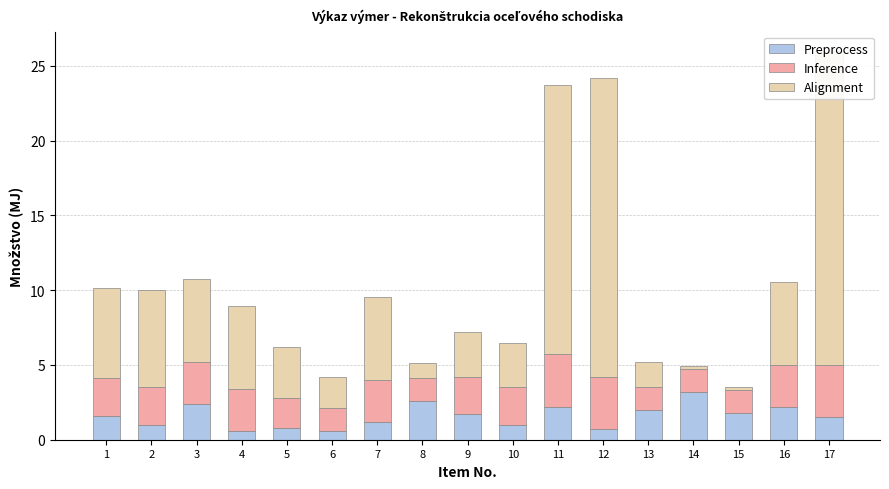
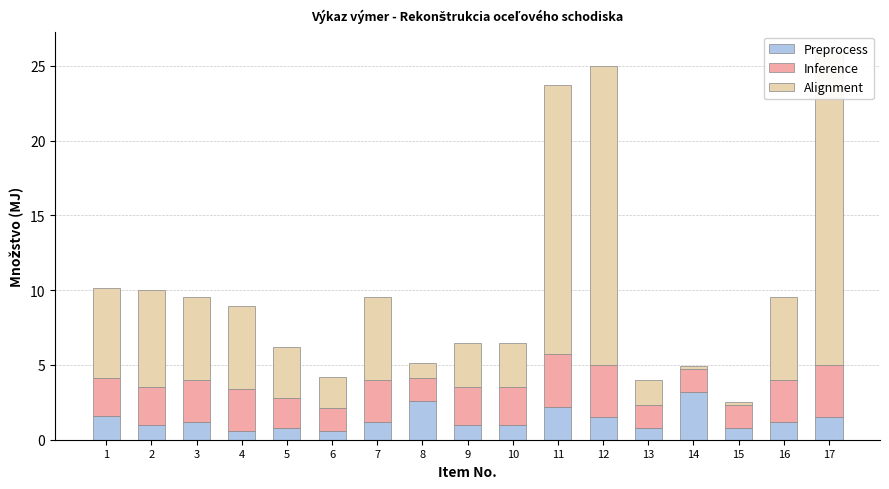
Preprocess, 3: 2.4 -> 1.2
Preprocess, 9: 1.7 -> 1.0
Preprocess, 12: 0.7 -> 1.5
Preprocess, 13: 2.0 -> 0.8
Preprocess, 15: 1.8 -> 0.8
Preprocess, 16: 2.2 -> 1.2
